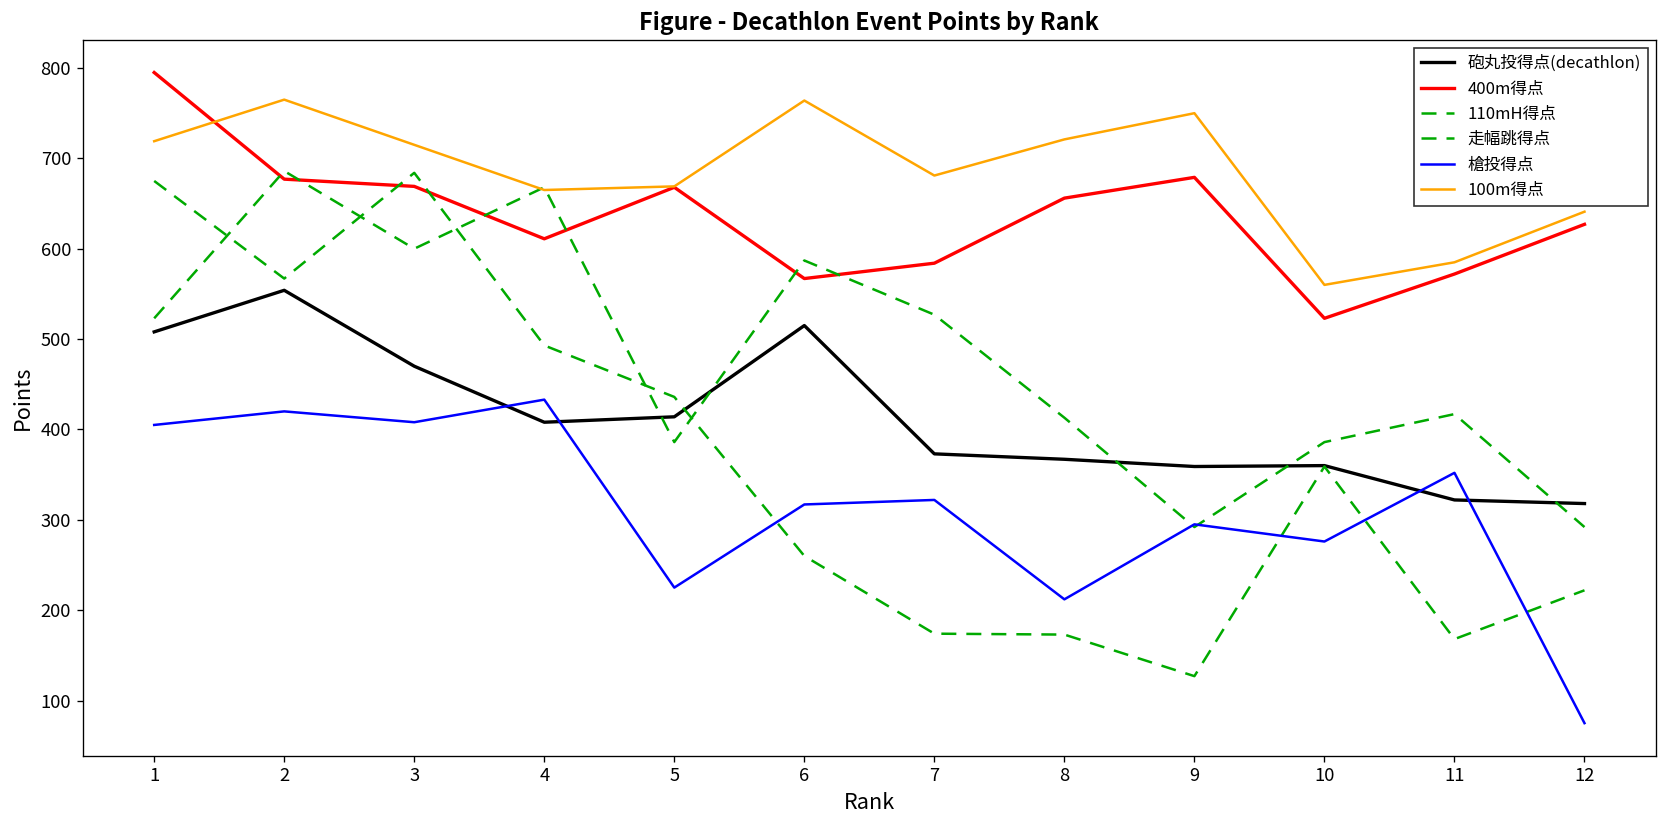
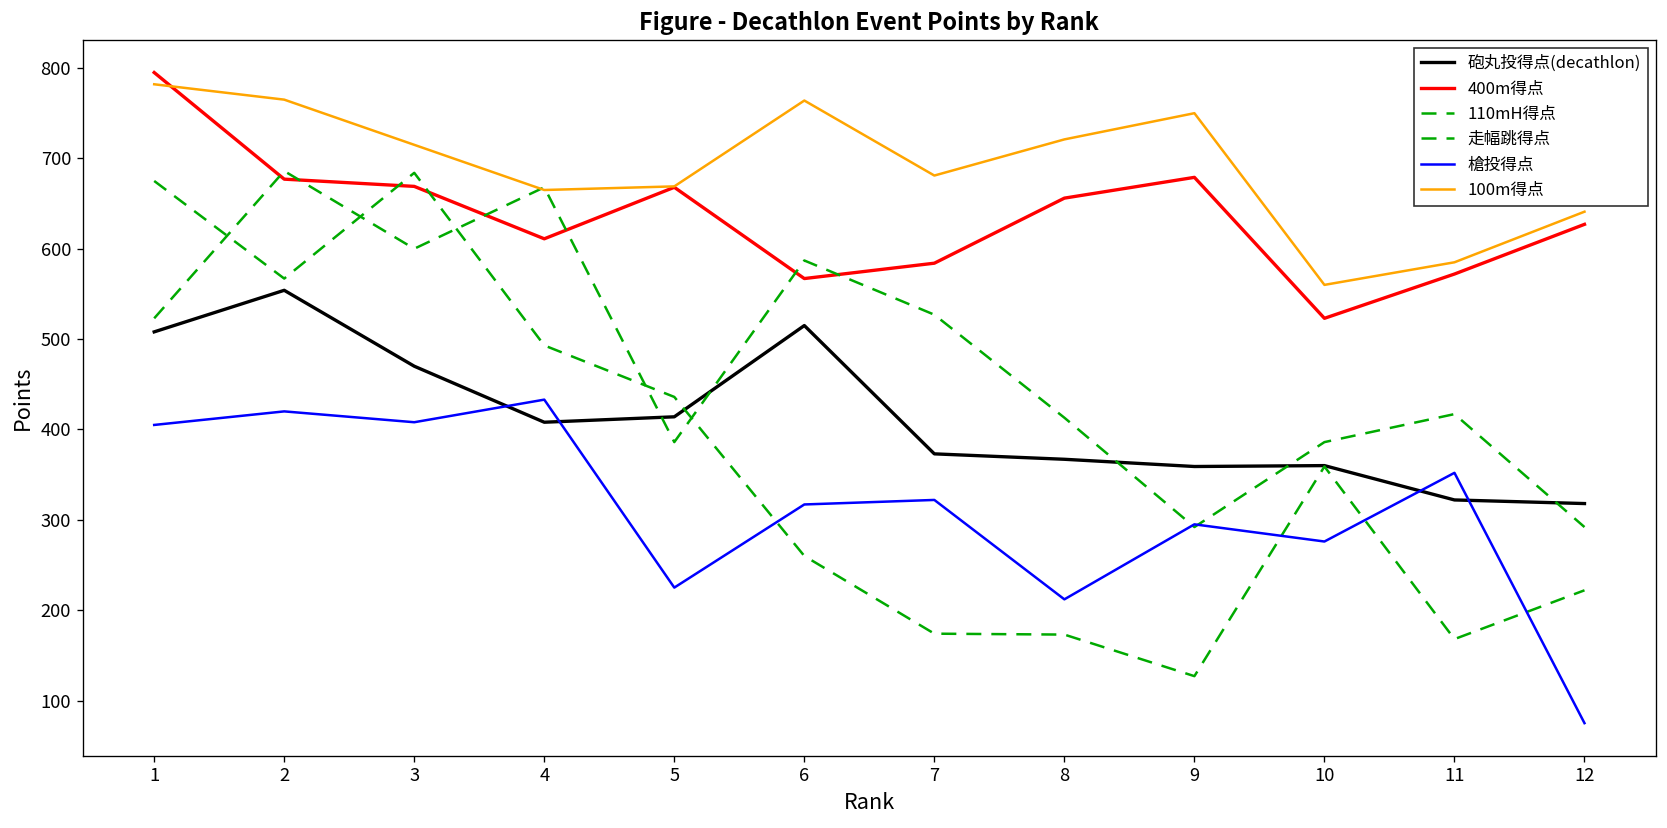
100m得点, 1: 720 -> 780
